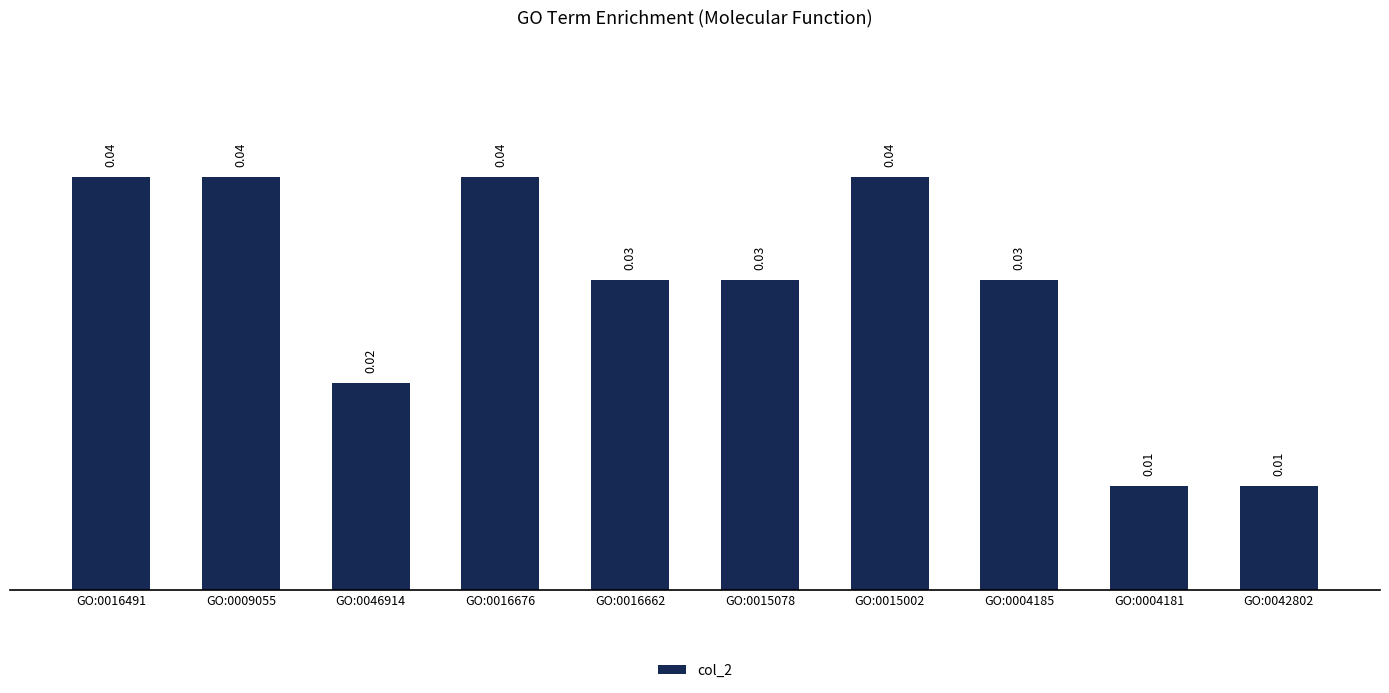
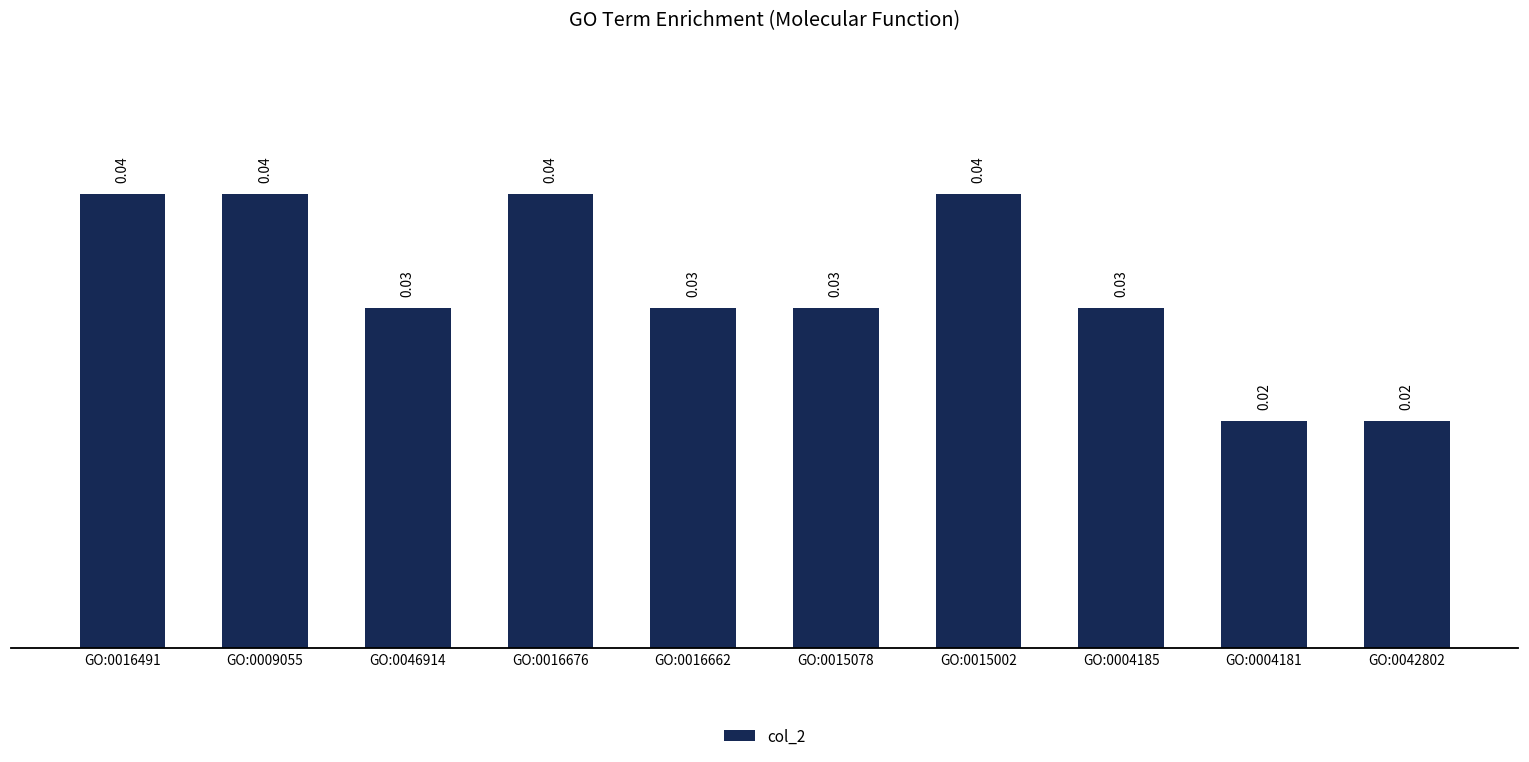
GO:0046914: 0.02 -> 0.03
GO:0004181: 0.01 -> 0.02
GO:0042802: 0.01 -> 0.02
